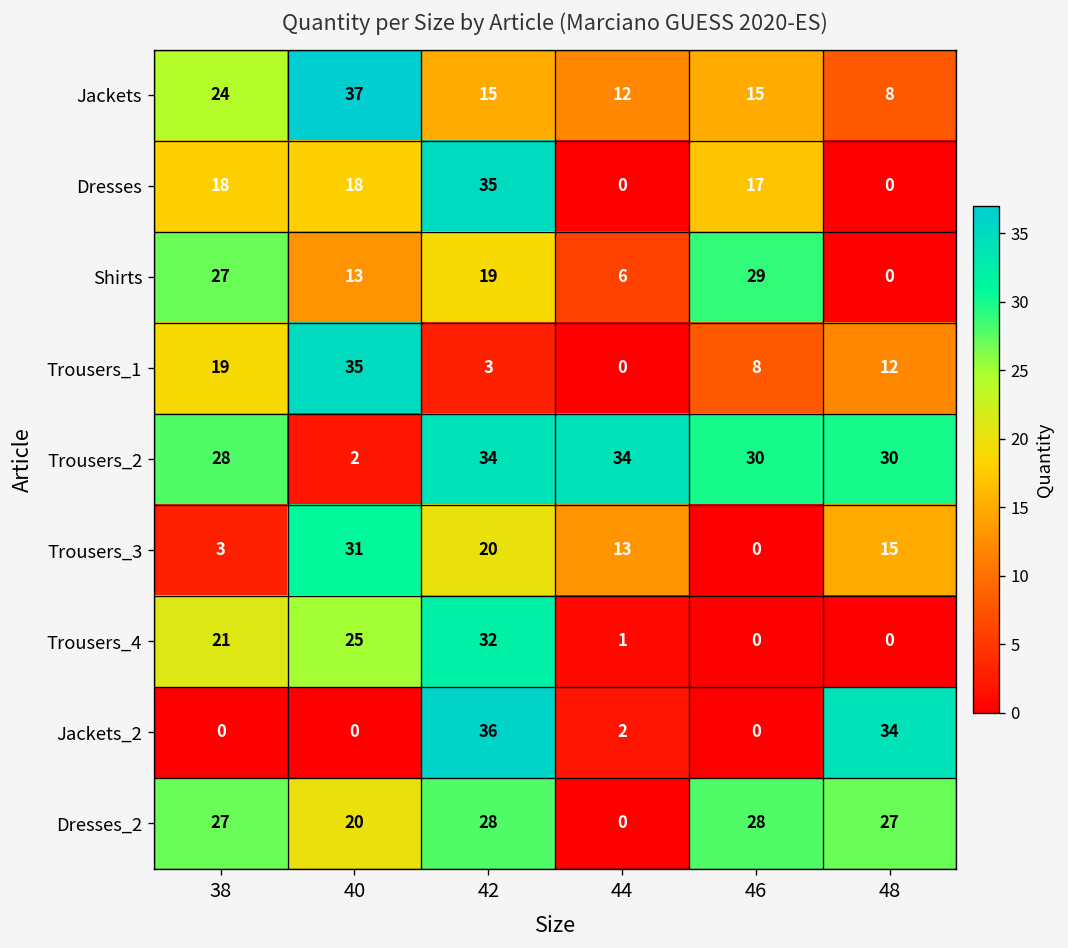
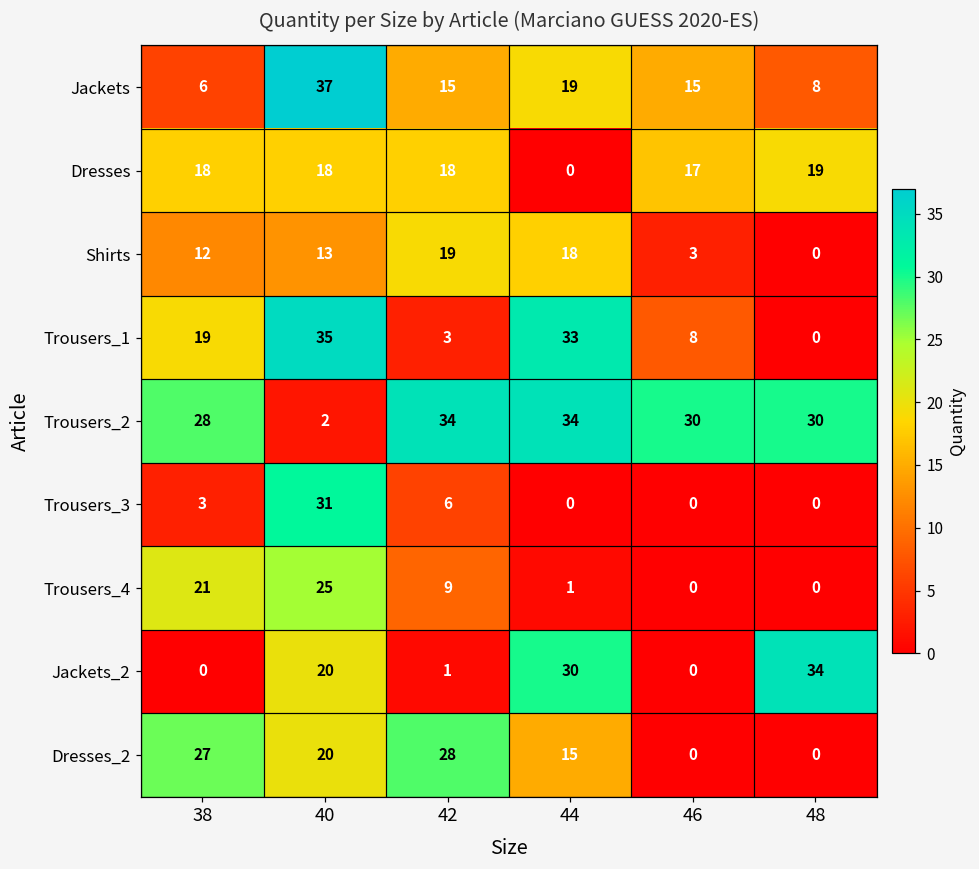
Jackets, 38: 24 -> 6
Jackets, 44: 12 -> 19
Dresses, 42: 35 -> 18
Dresses, 48: 0 -> 19
Shirts, 38: 27 -> 12
Shirts, 44: 6 -> 18
Shirts, 46: 29 -> 3
Trousers_1, 44: 0 -> 33
Trousers_1, 48: 12 -> 0
Trousers_3, 42: 20 -> 6
Trousers_3, 44: 13 -> 0
Trousers_3, 48: 15 -> 0
Trousers_4, 42: 32 -> 9
Jackets_2, 40: 0 -> 20
Jackets_2, 42: 36 -> 1
Jackets_2, 44: 2 -> 30
Dresses_2, 44: 0 -> 15
Dresses_2, 46: 28 -> 0
Dresses_2, 48: 27 -> 0
